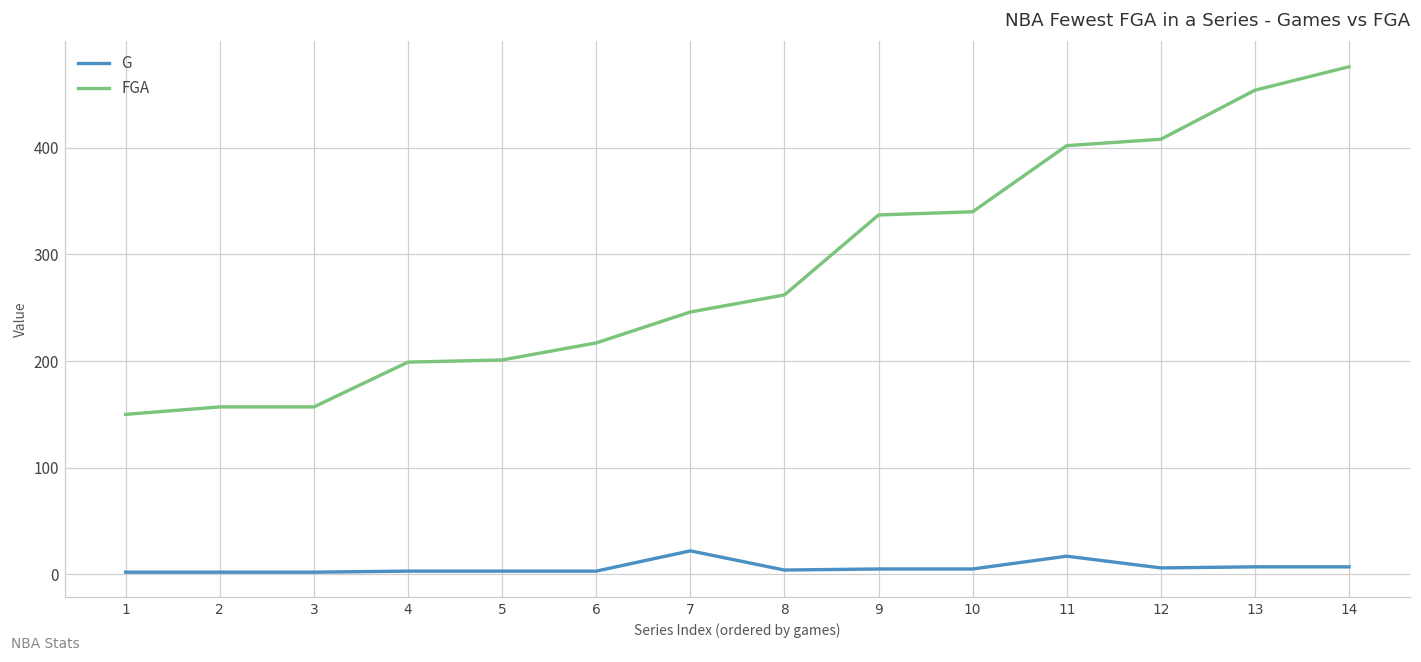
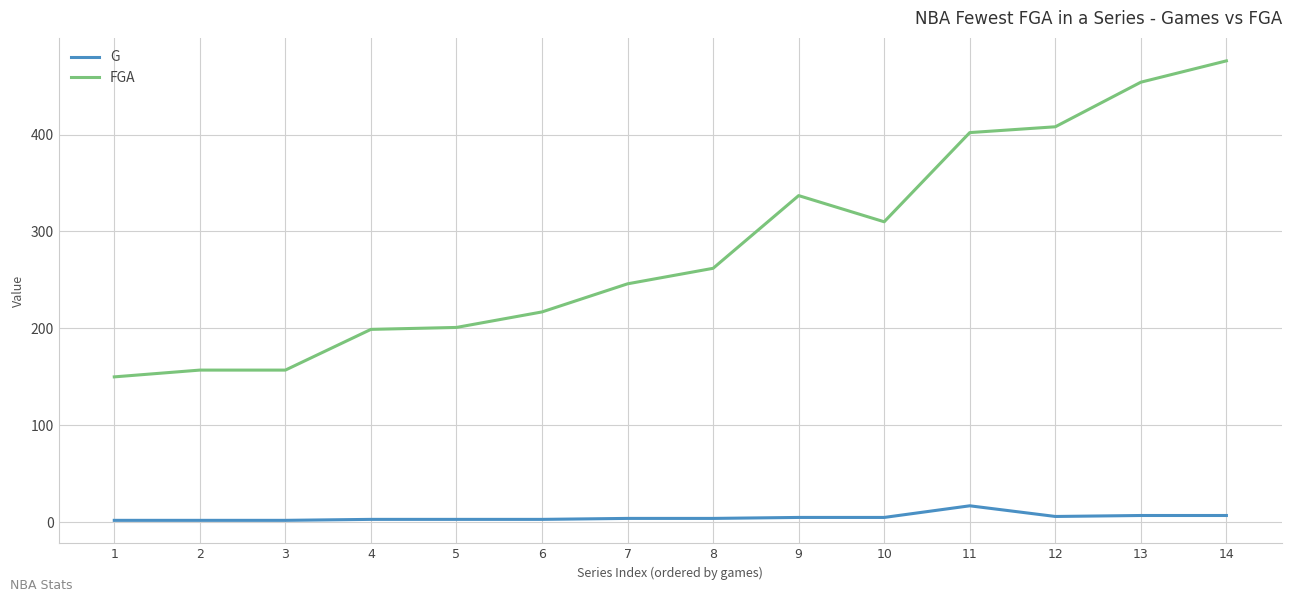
G, 7: 20 -> 0
FGA, 10: 340 -> 310
